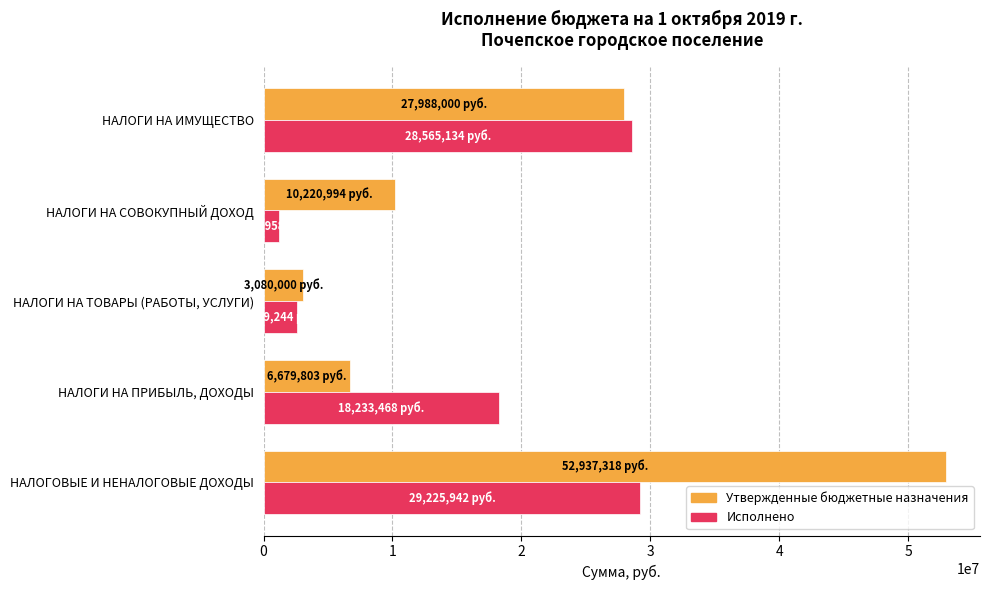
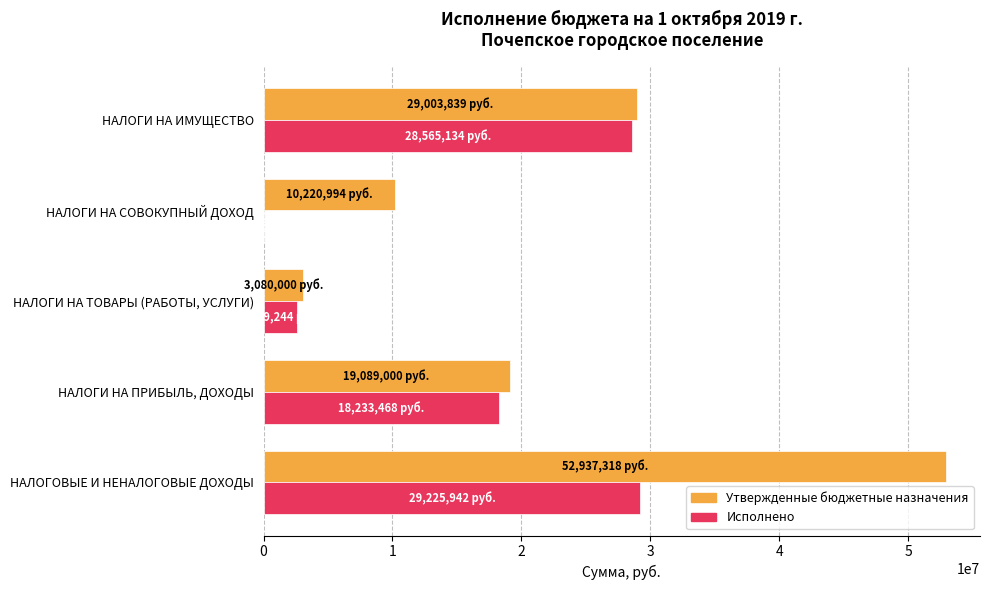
Утвержденные бюджетные назначения, НАЛОГИ НА ИМУЩЕСТВО: 27,988,000 -> 29,003,839
Исполнено, НАЛОГИ НА СОВОКУПНЫЙ ДОХОД: 1200000 -> 0
Утвержденные бюджетные назначения, НАЛОГИ НА ПРИБЫЛЬ, ДОХОДЫ: 6,679,803 -> 19,089,000
